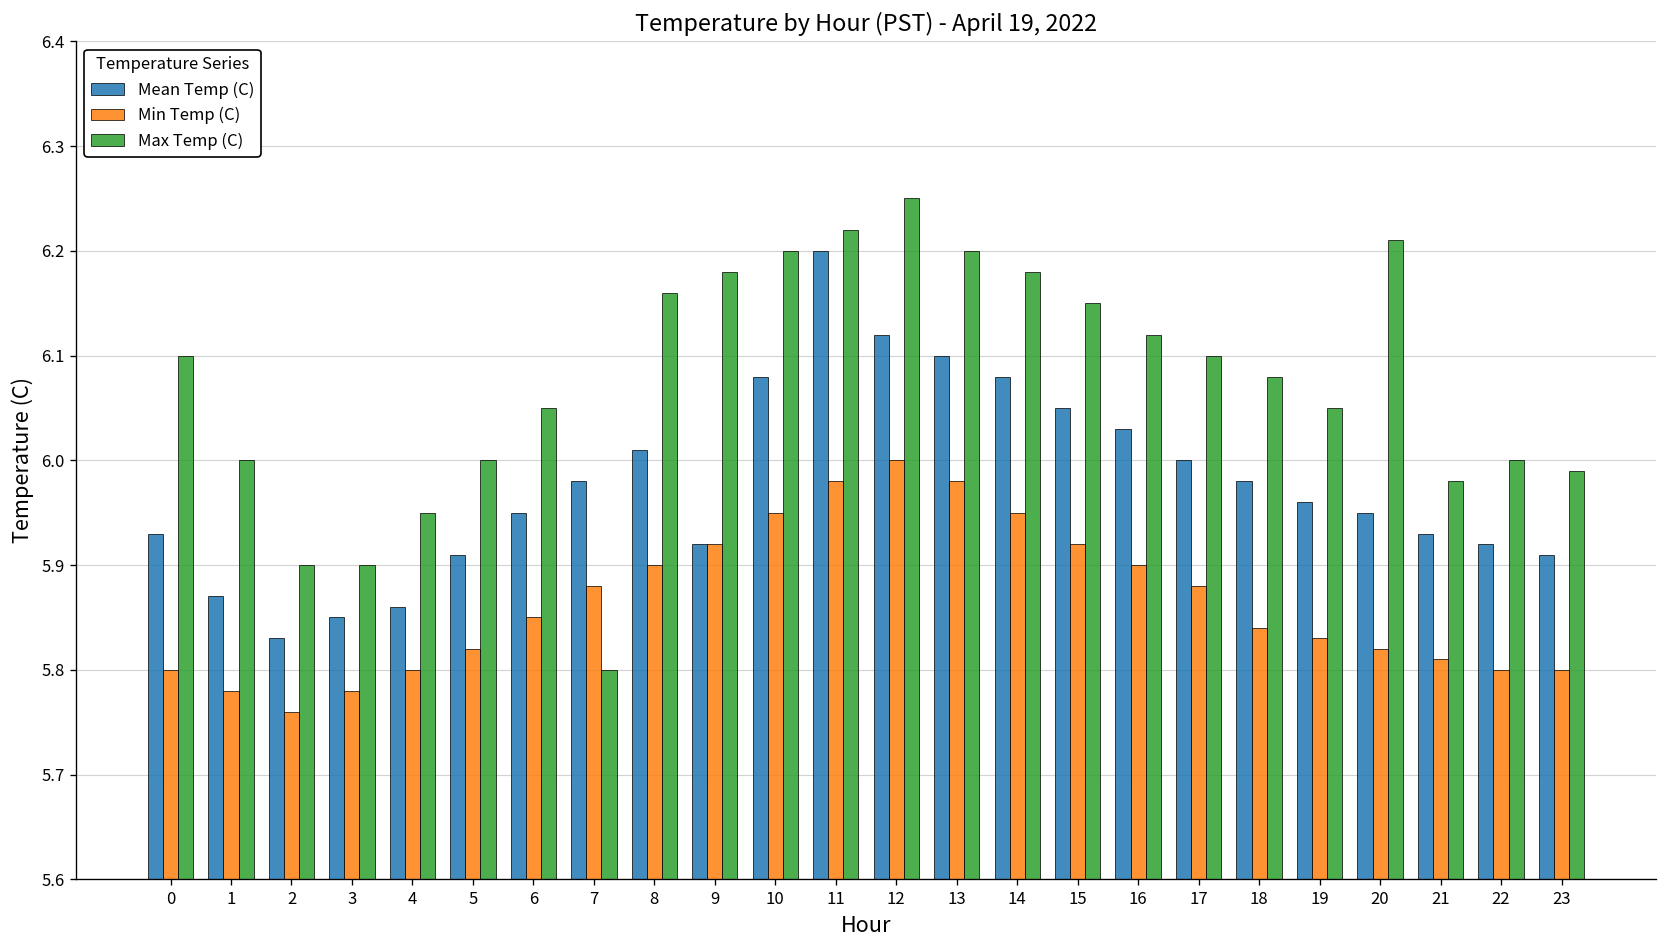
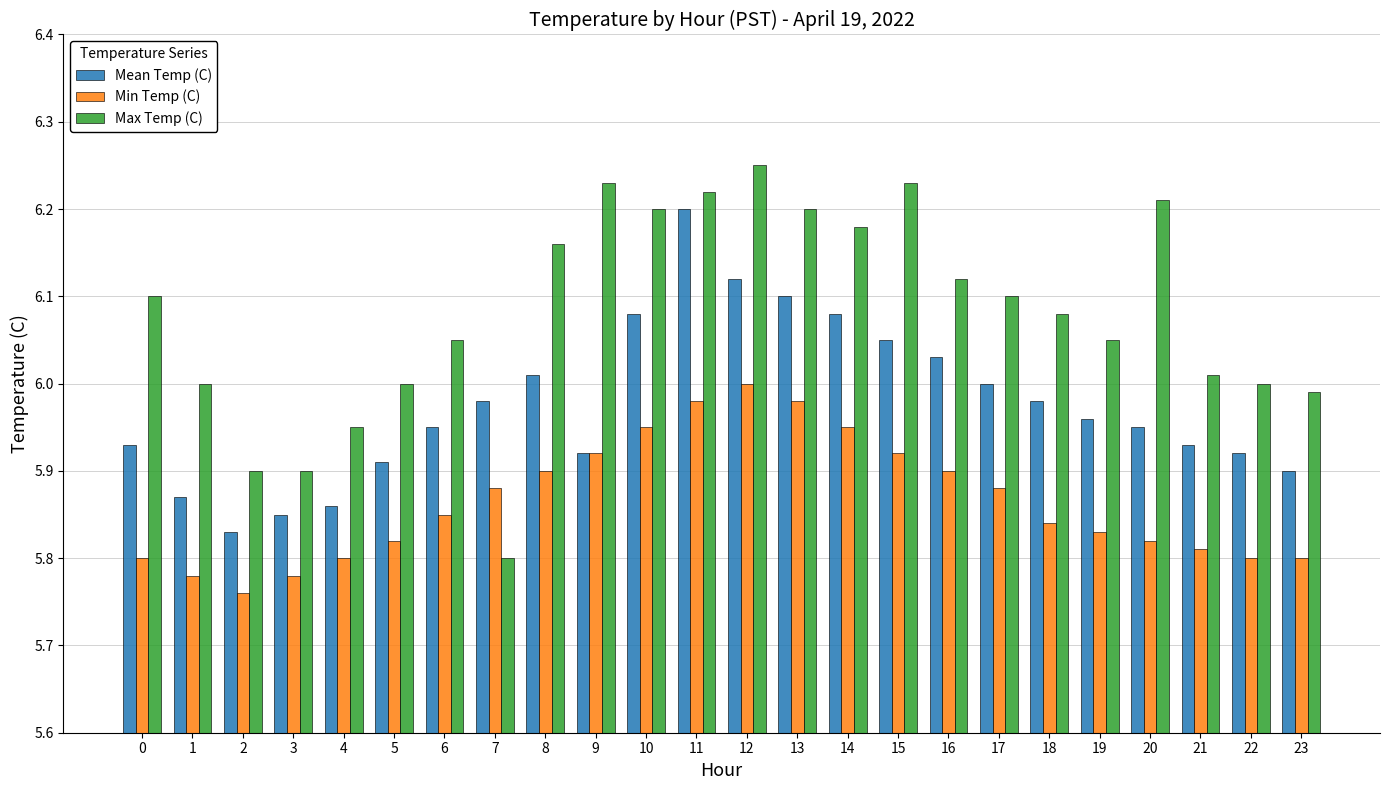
Max Temp (C), 9: 6.18 -> 6.23
Max Temp (C), 15: 6.15 -> 6.23
Max Temp (C), 21: 5.98 -> 6.01
Mean Temp (C), 23: 5.91 -> 5.90
